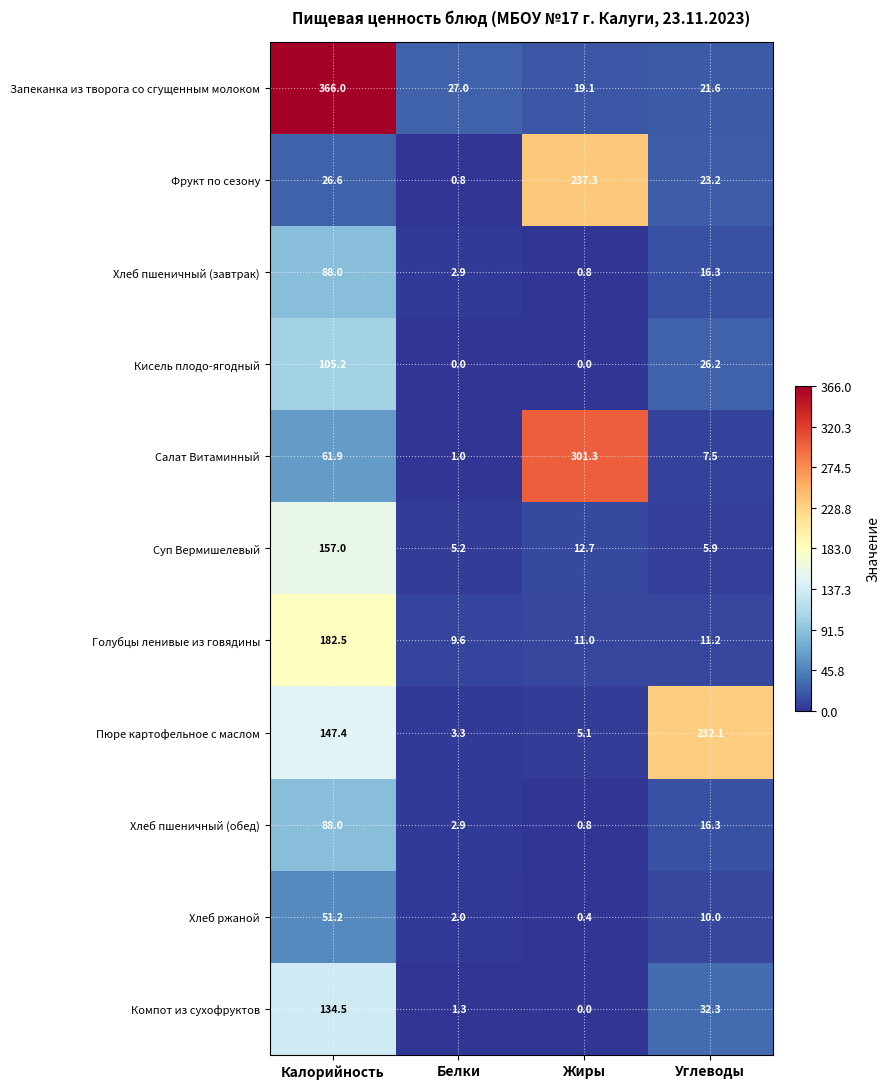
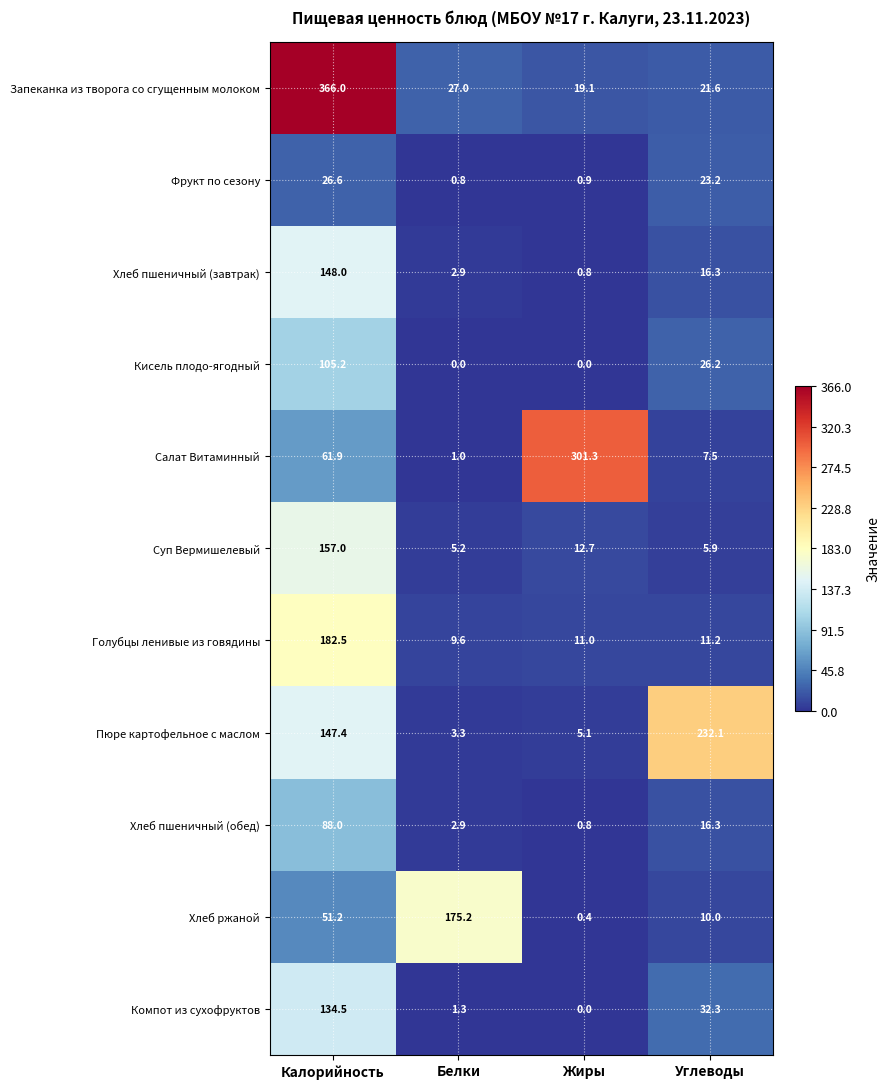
Фрукт по сезону, Жиры: 237.3 -> 0.9
Хлеб пшеничный (завтрак), Калорийность: 88.0 -> 148.0
Хлеб ржаной, Белки: 2.0 -> 175.2
